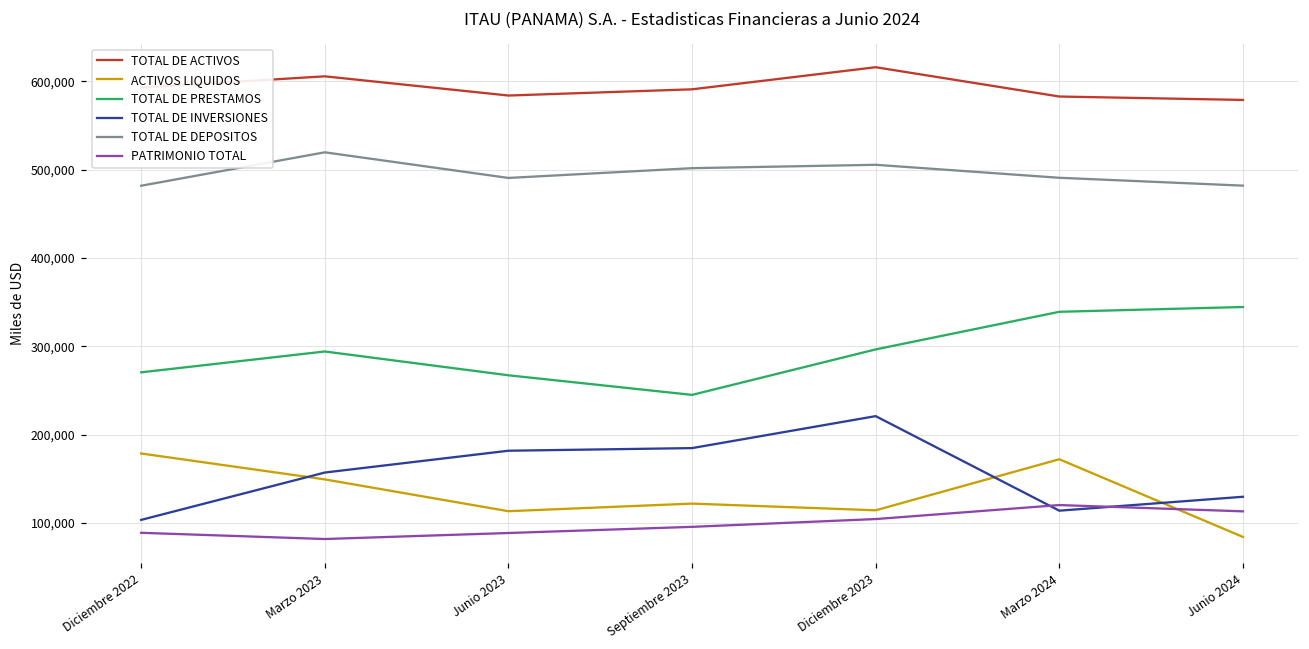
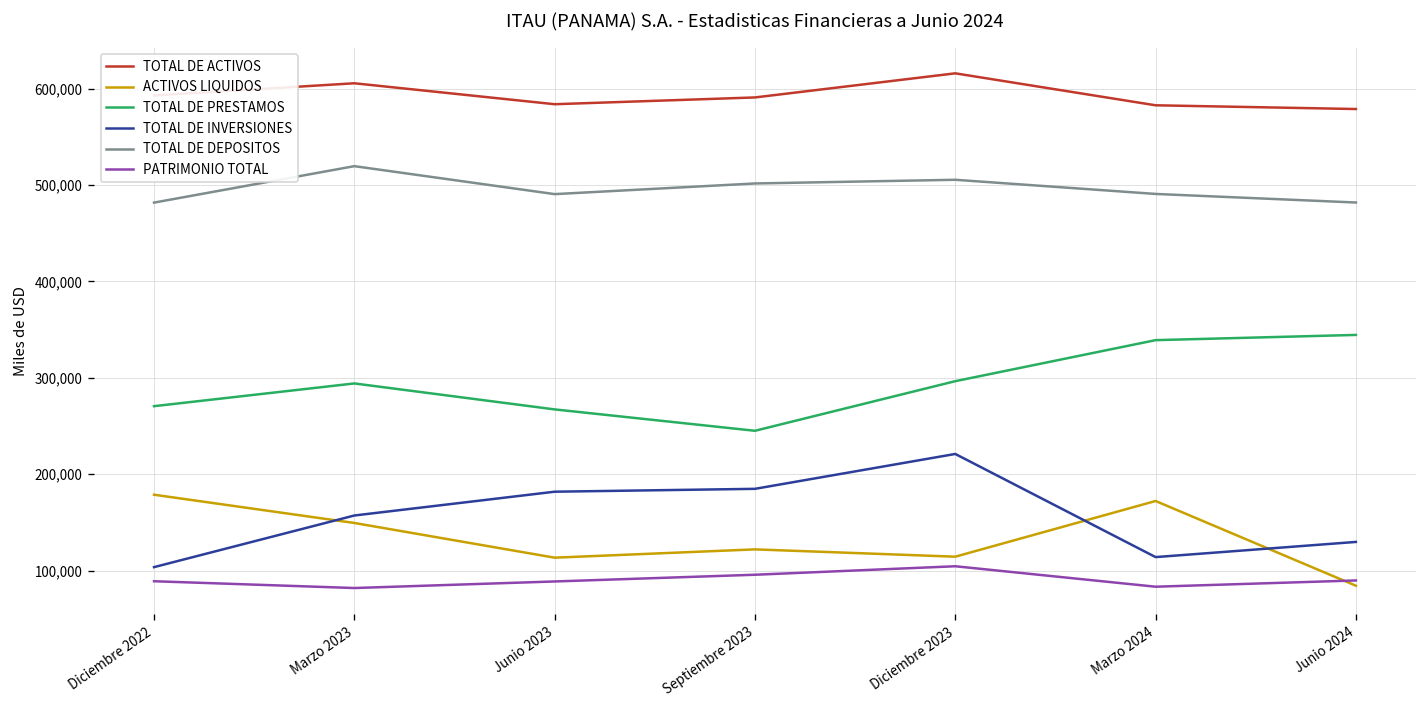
PATRIMONIO TOTAL, Marzo 2024: 120,000 -> 80,000
PATRIMONIO TOTAL, Junio 2024: 110,000 -> 90,000
